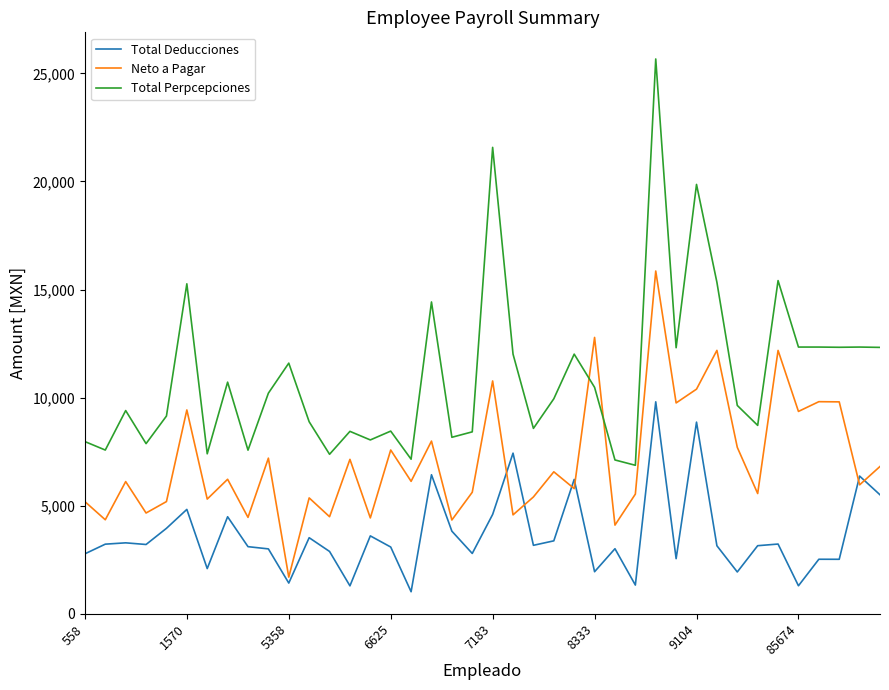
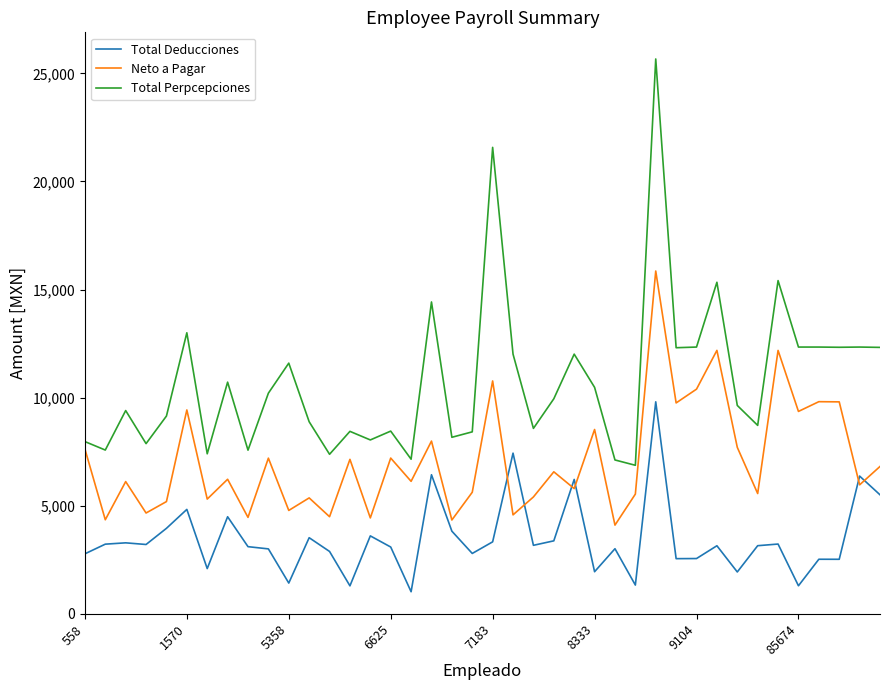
Neto a Pagar, 558: 5,200 -> 7,600
Total Perpcepciones, 1570: 15,300 -> 13,000
Neto a Pagar, 5358: 1,700 -> 4,800
Neto a Pagar, 6625: 7,600 -> 7,200
Total Deducciones, 7183: 4,600 -> 3,300
Neto a Pagar, 8333: 12,800 -> 8,500
Total Deducciones, 9104: 8,900 -> 2,600
Total Perpcepciones, 9104: 19,900 -> 12,300
